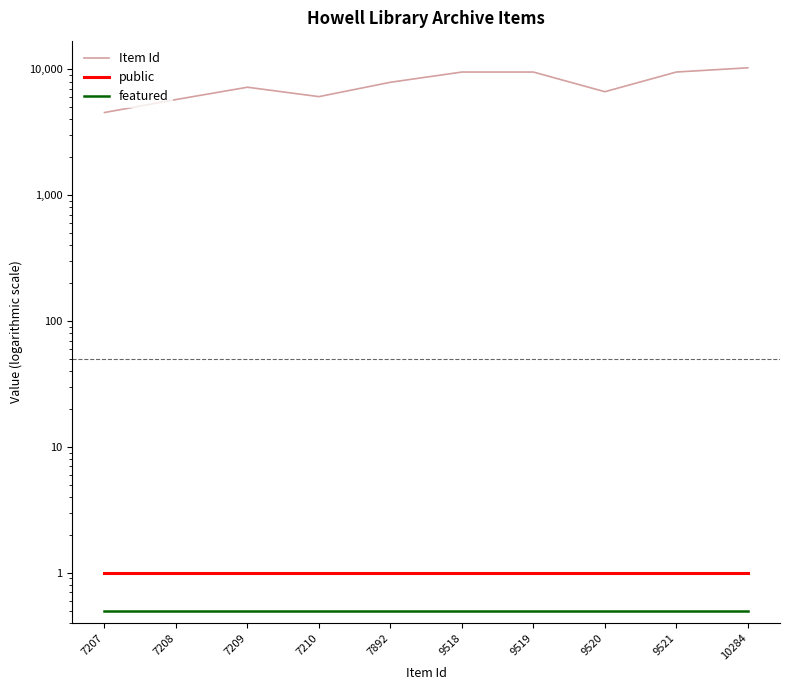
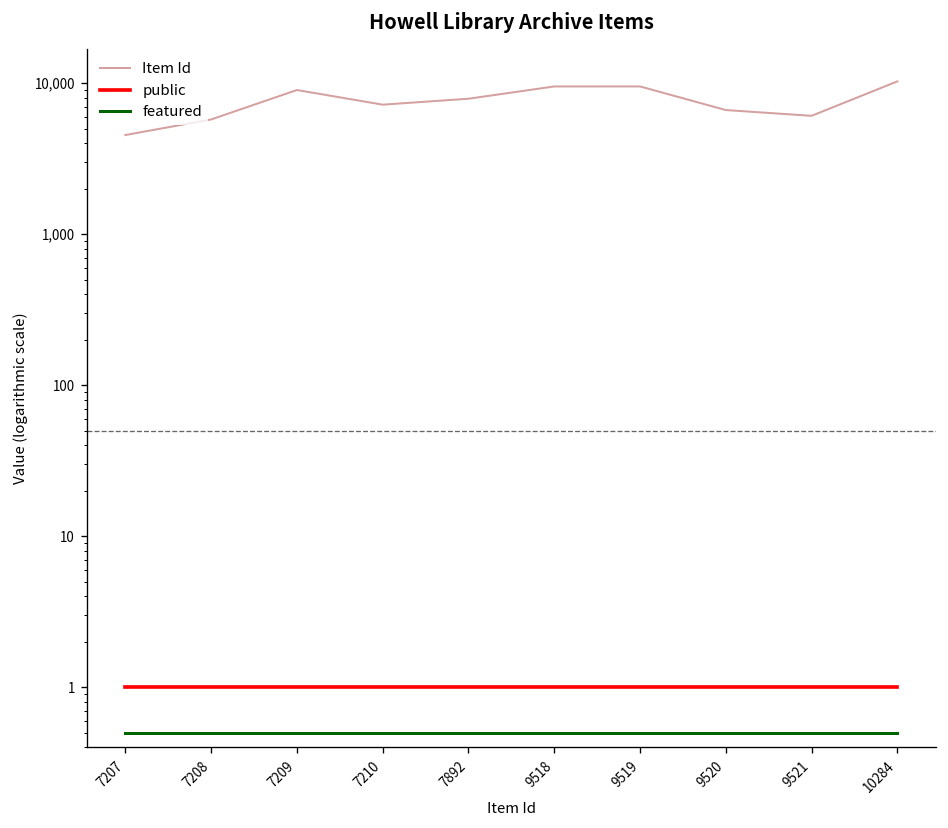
Item Id, 7209: 7,000 -> 9,000
Item Id, 7210: 6,000 -> 7,000
Item Id, 9521: 10,000 -> 6,000
